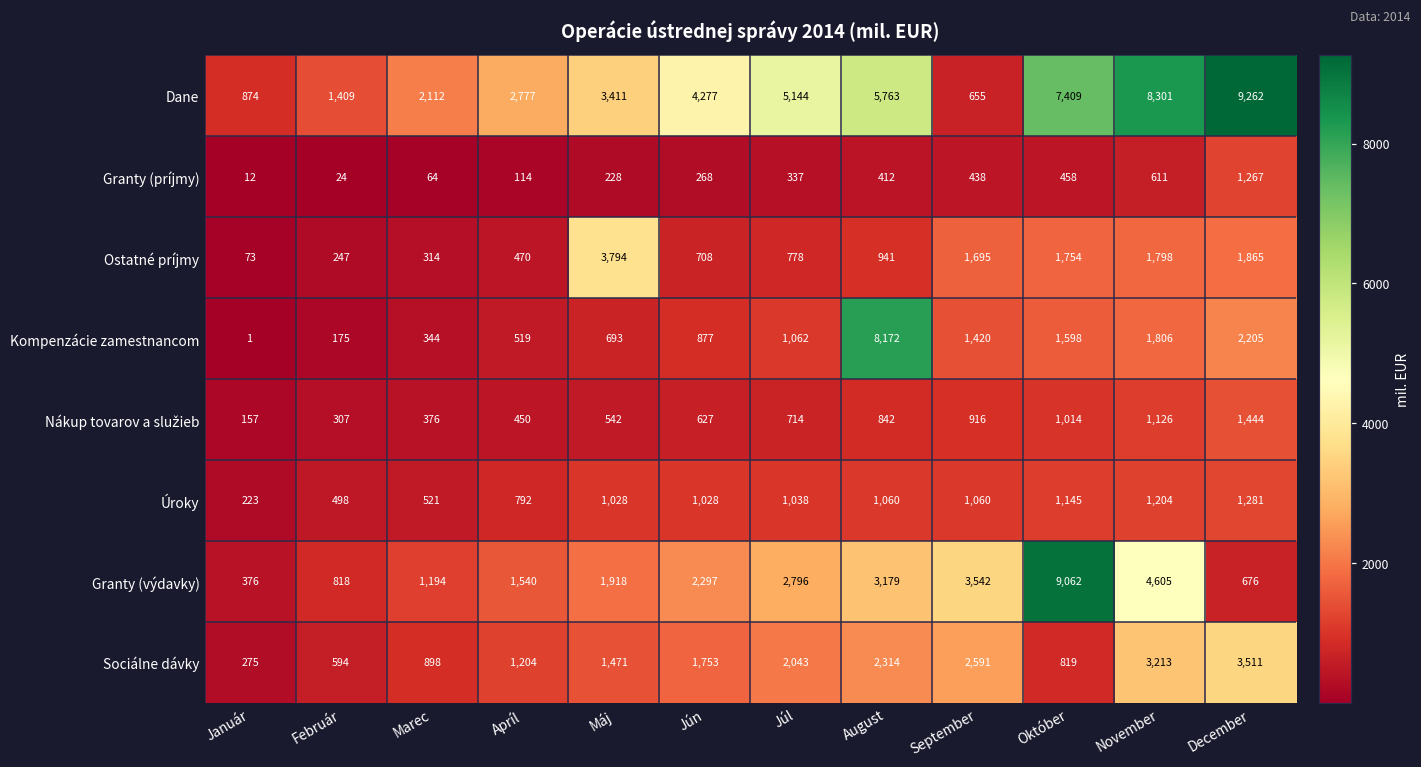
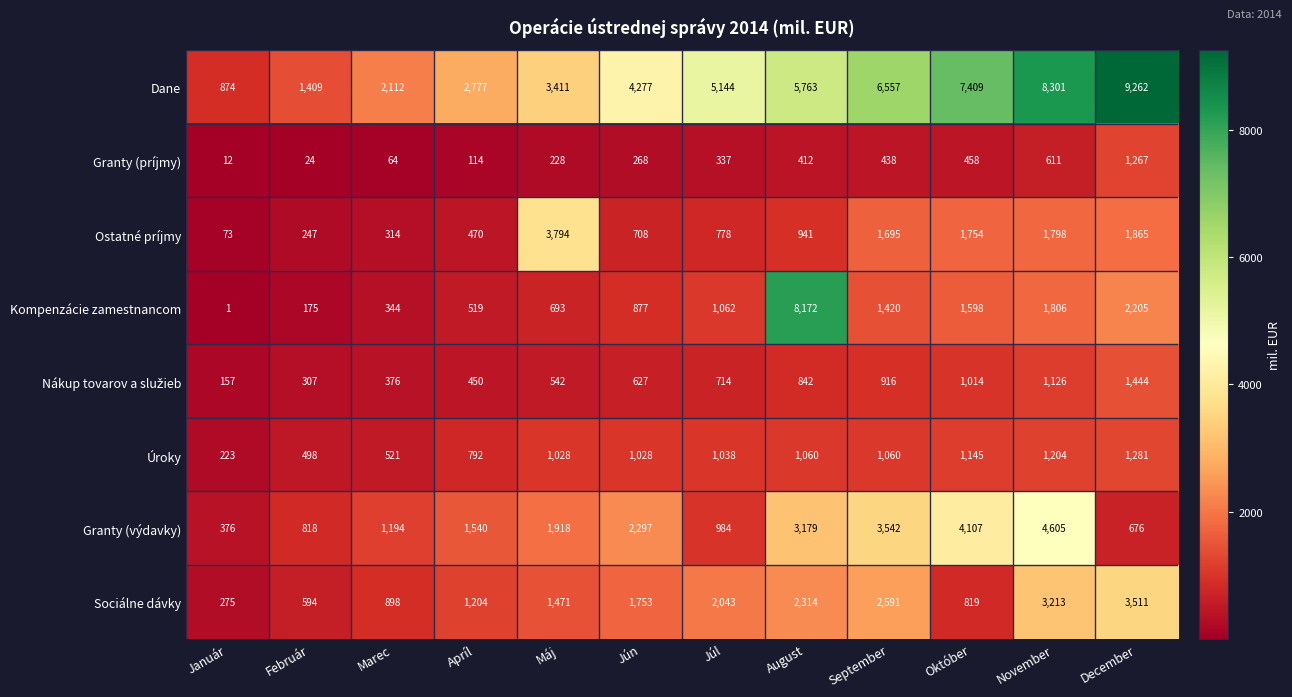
Dane, September: 655 -> 6,557
Granty (výdavky), Júl: 2,796 -> 984
Granty (výdavky), Október: 9,062 -> 4,107
